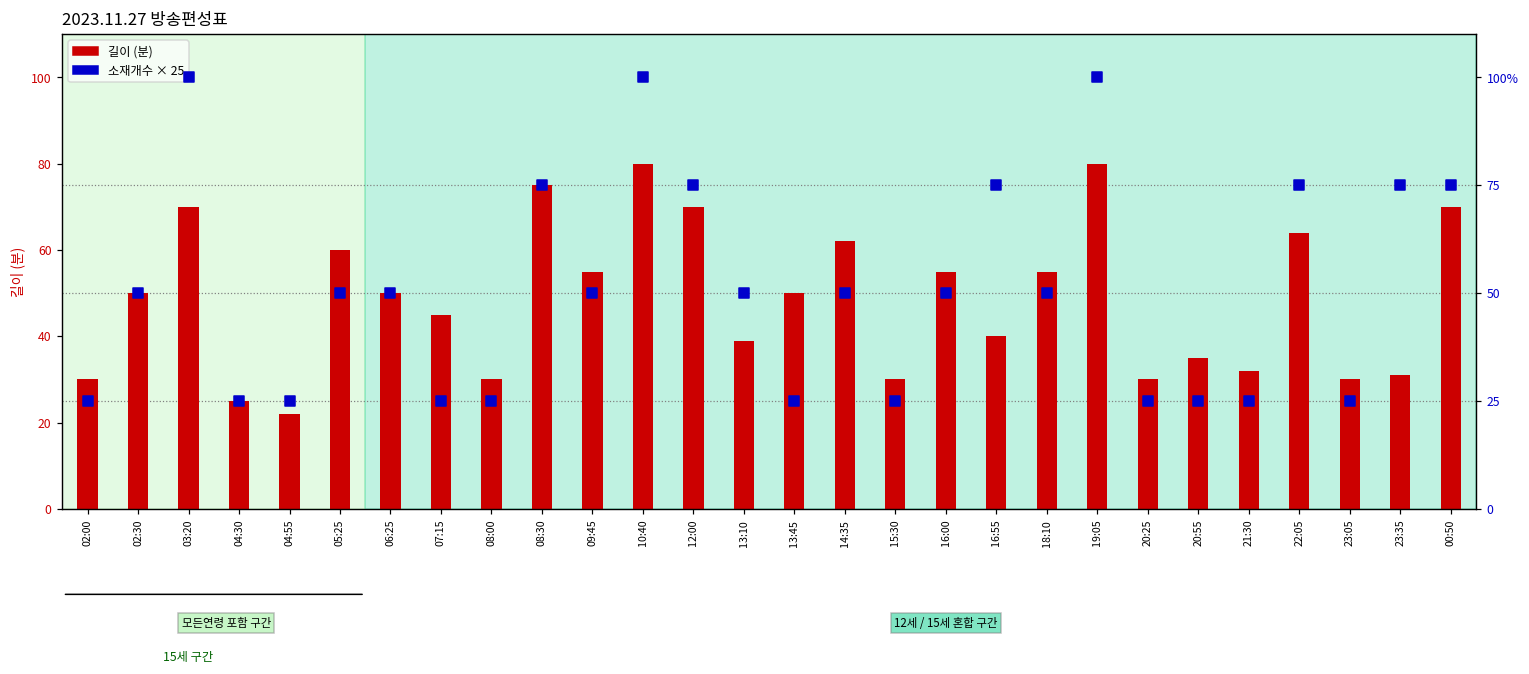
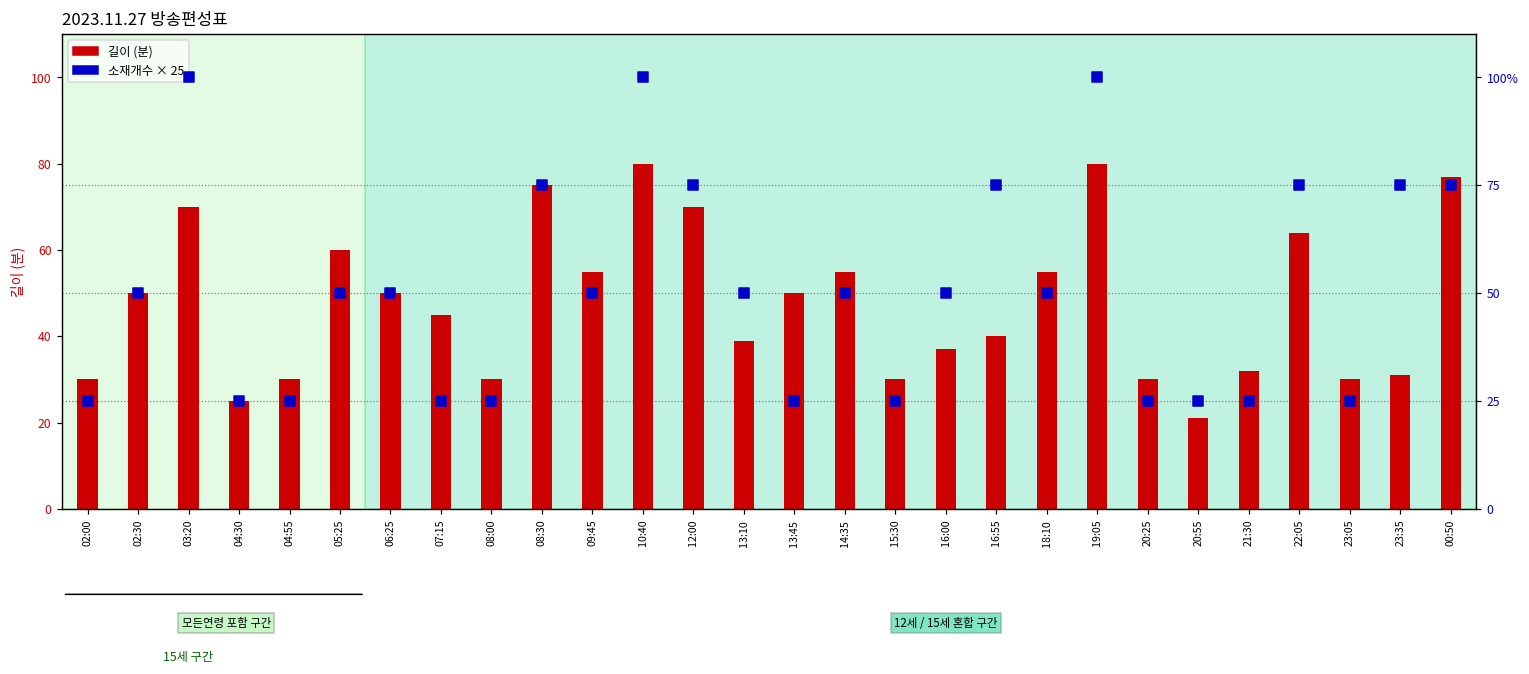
길이 (분), 04:55: 22 -> 30
길이 (분), 14:35: 62 -> 55
길이 (분), 16:00: 55 -> 37
길이 (분), 20:55: 35 -> 21
길이 (분), 00:50: 70 -> 77
